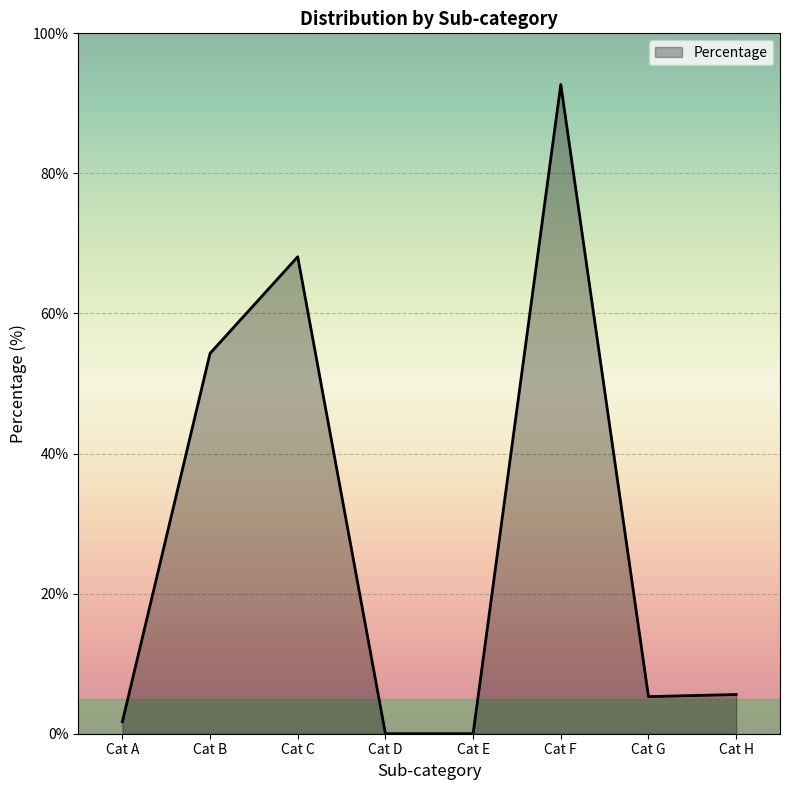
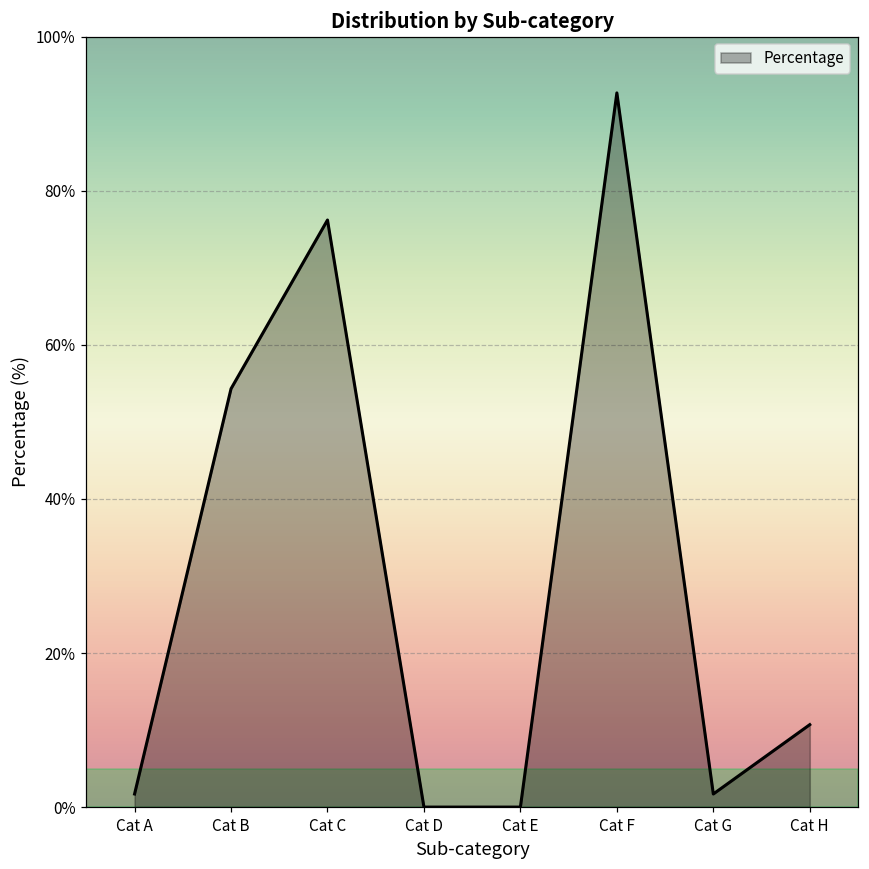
Cat C: 68% -> 76%
Cat G: 5% -> 2%
Cat H: 6% -> 11%
